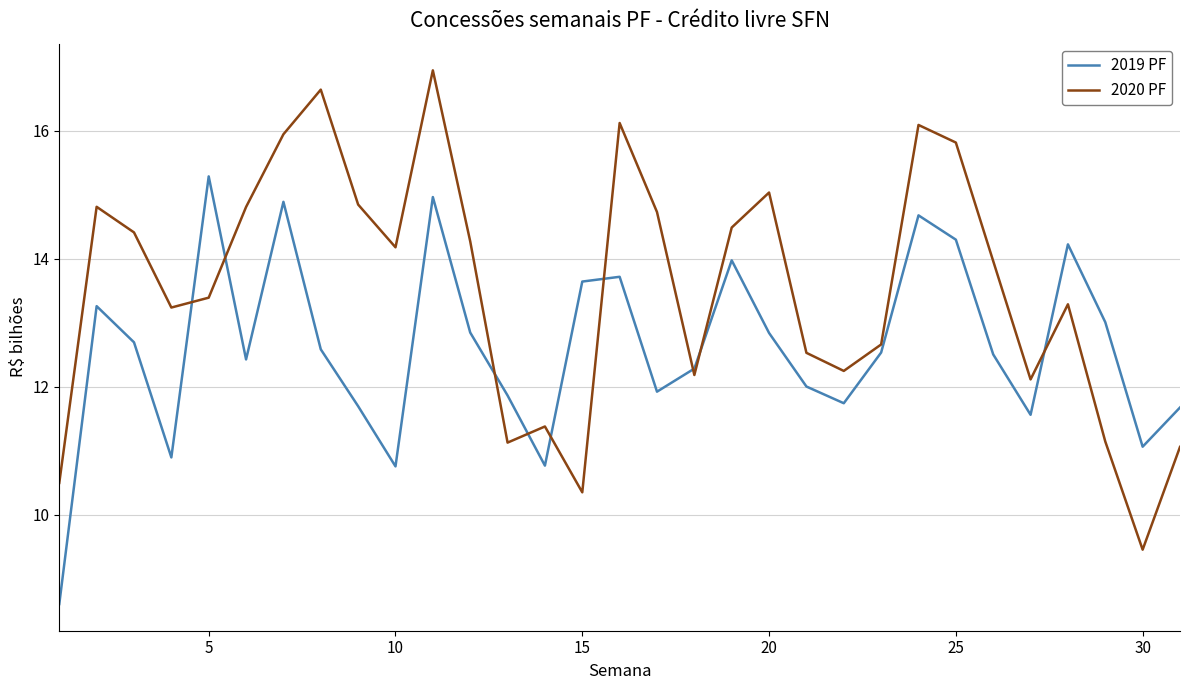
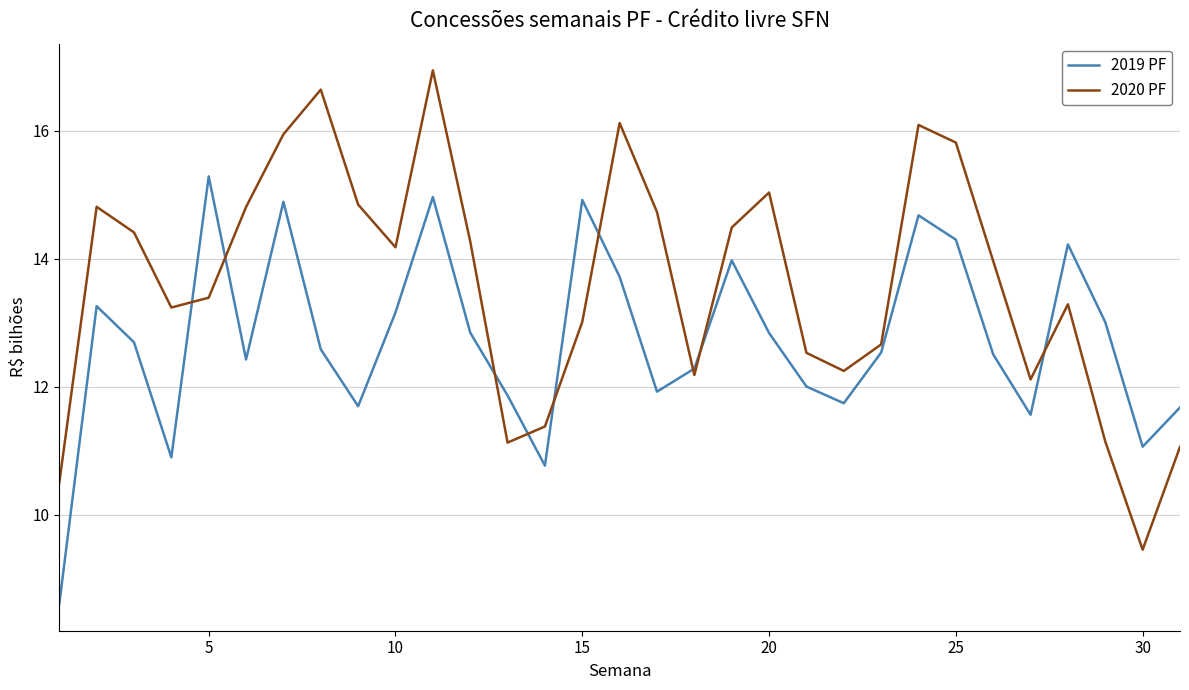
2019 PF, 10: 10.8 -> 13.2
2019 PF, 15: 13.6 -> 14.9
2020 PF, 15: 10.3 -> 13.0
